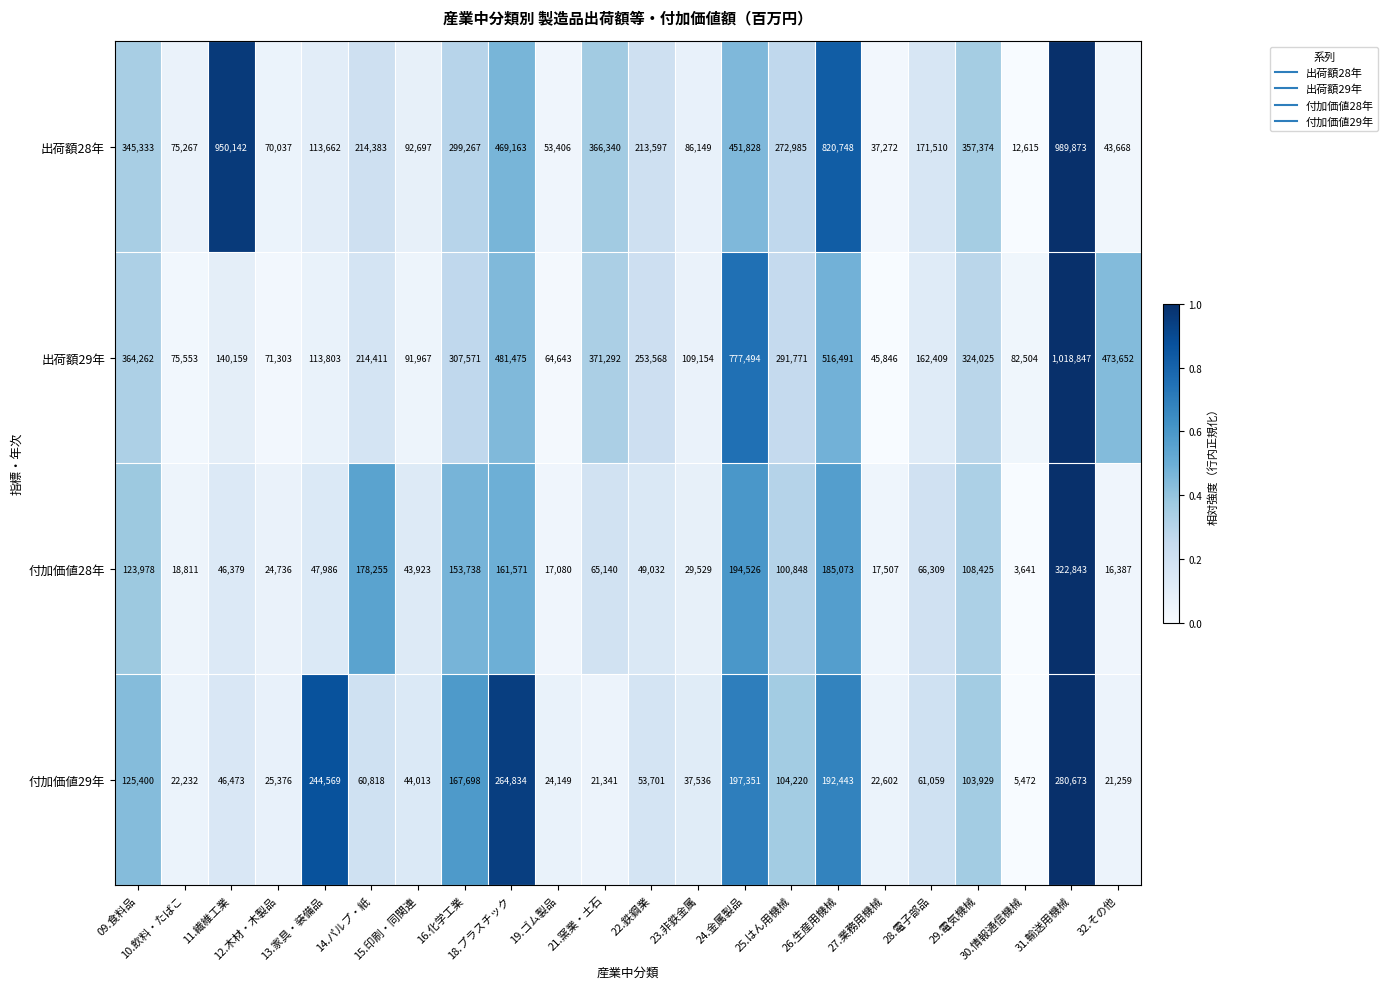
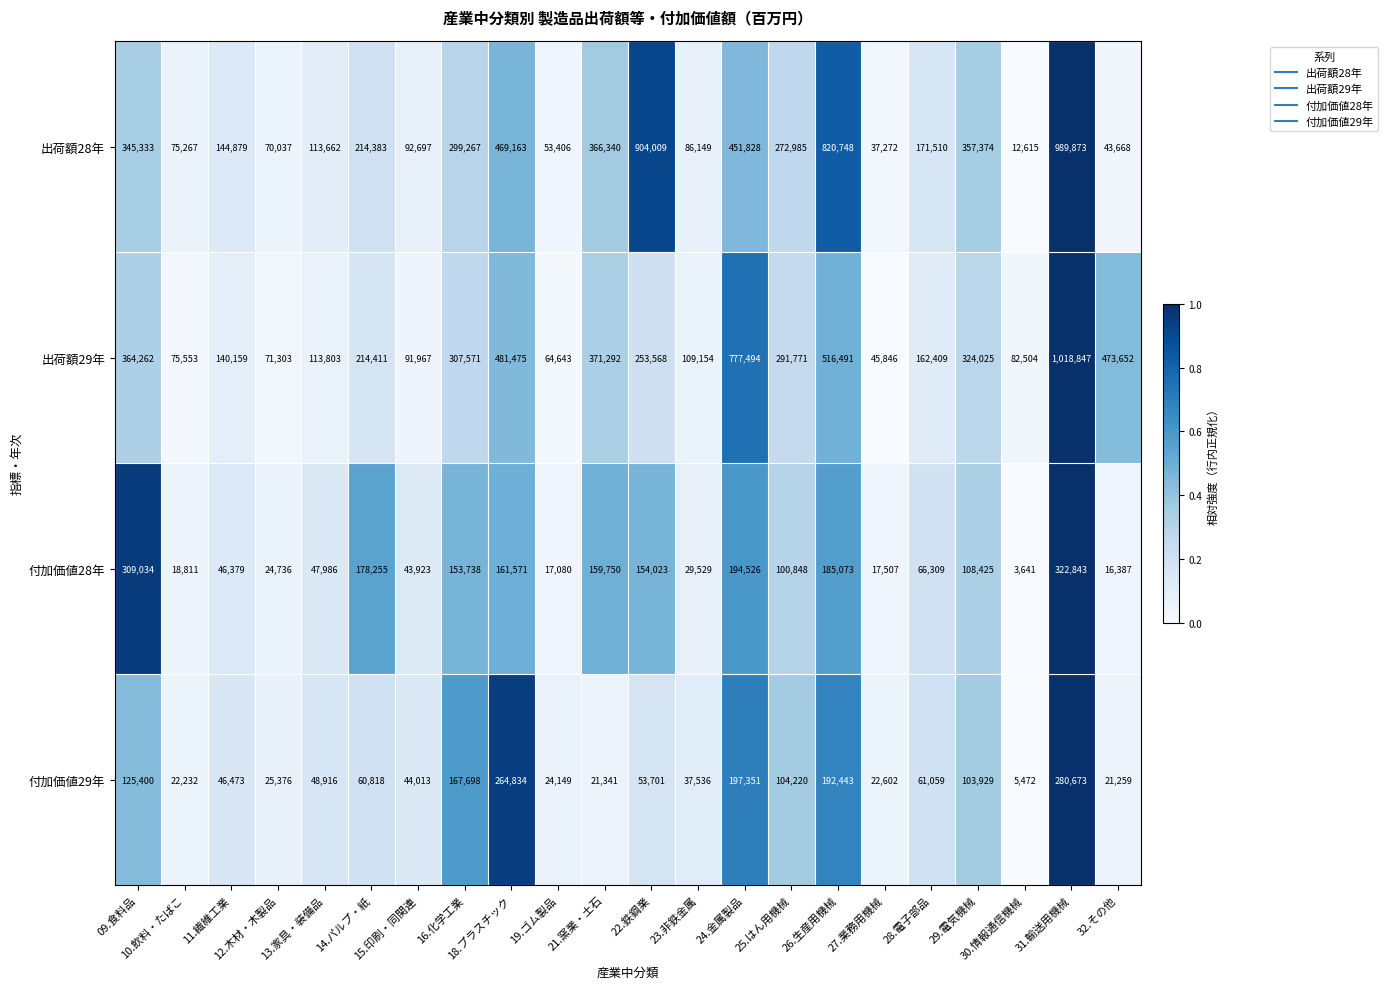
出荷額28年, 11.繊維工業: 950,142 -> 144,879
出荷額28年, 22.鉄鋼業: 213,597 -> 904,009
付加価値28年, 09.食料品: 123,978 -> 309,034
付加価値28年, 21.窯業・土石: 65,140 -> 159,750
付加価値28年, 22.鉄鋼業: 49,032 -> 154,023
付加価値29年, 13.家具・装備品: 244,569 -> 48,916
